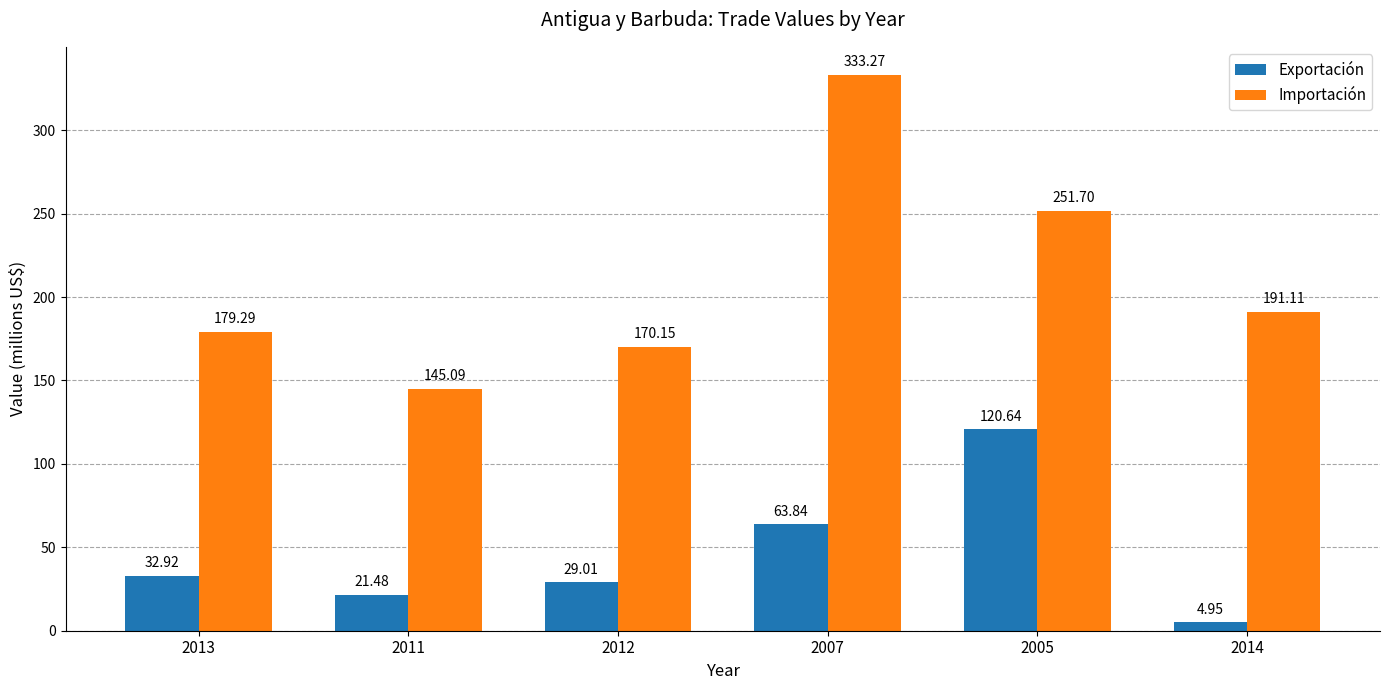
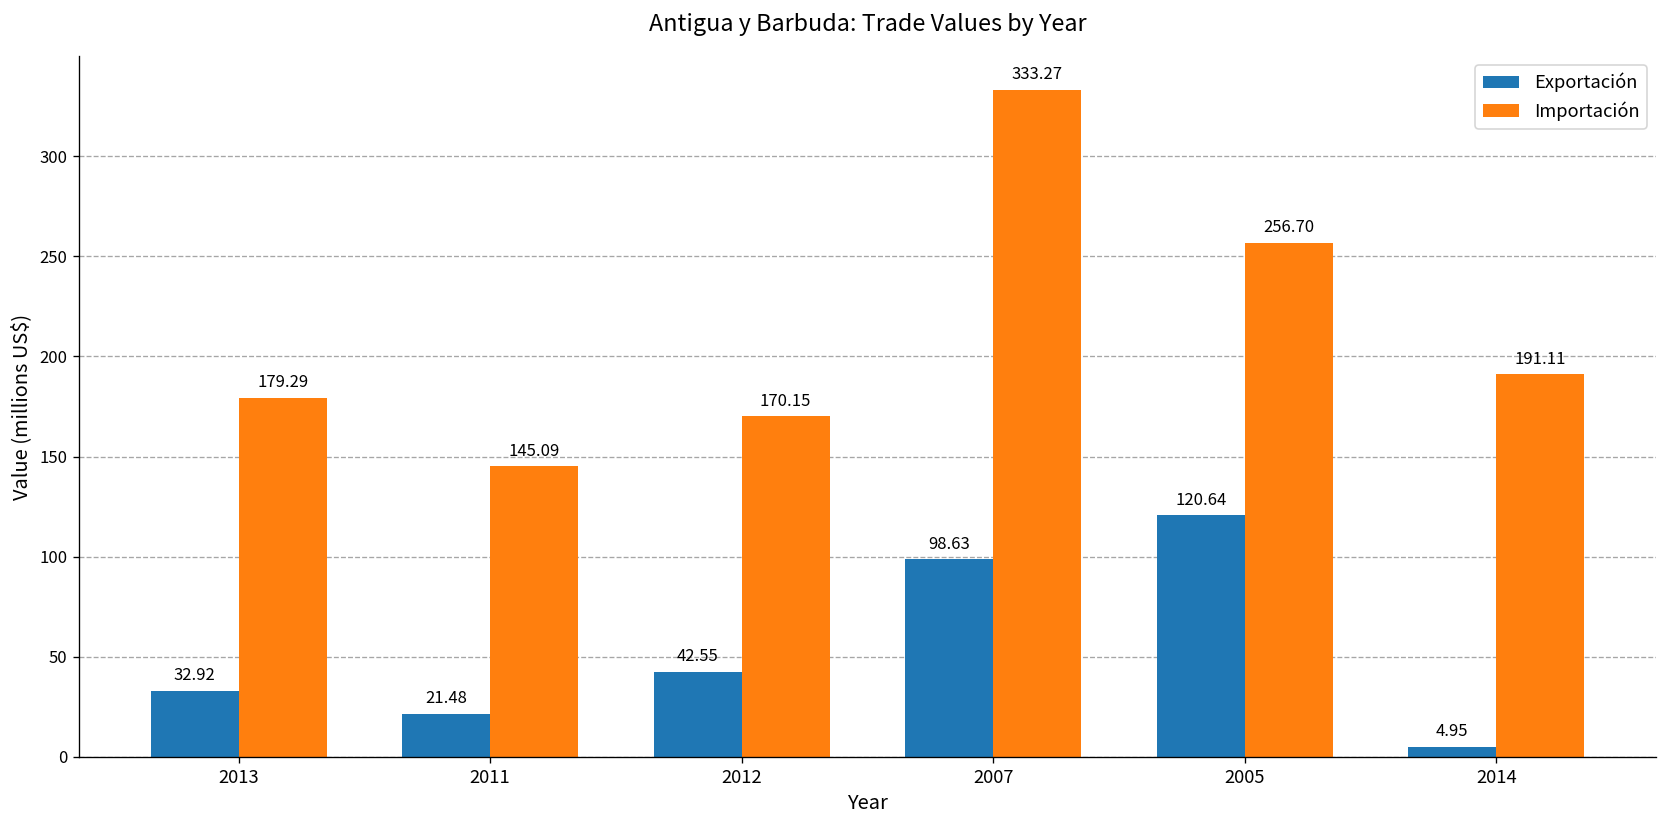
Exportación, 2012: 29.01 -> 42.55
Exportación, 2007: 63.84 -> 98.63
Importación, 2005: 251.70 -> 256.70
